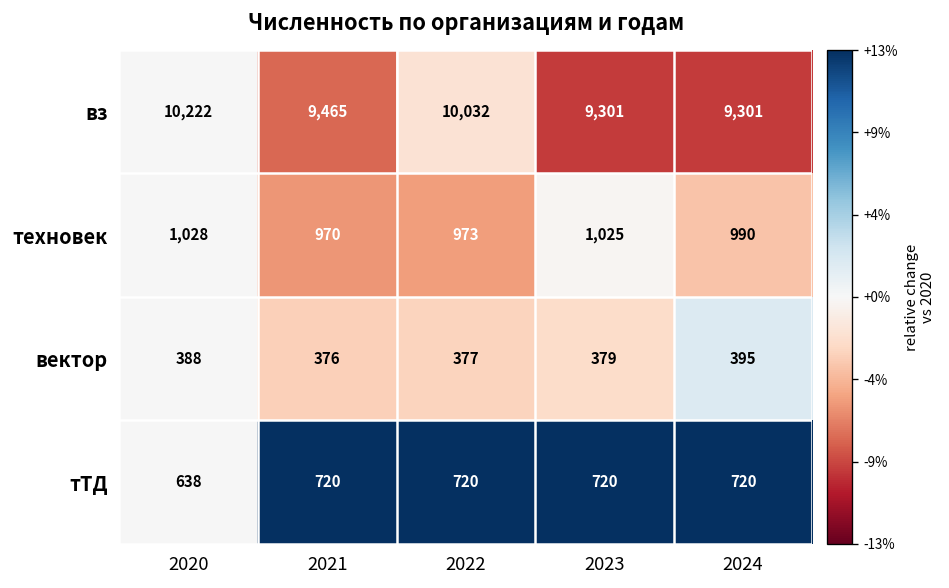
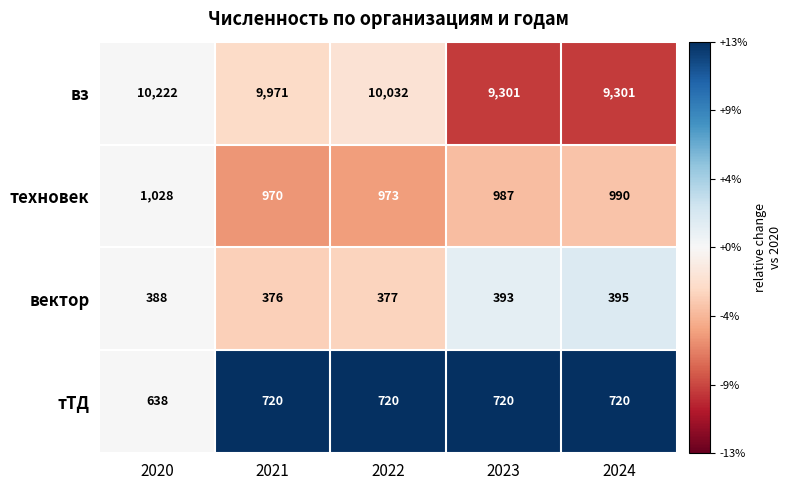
вз, 2021: 9,465 -> 9,971
техновек, 2023: 1,025 -> 987
вектор, 2023: 379 -> 393
